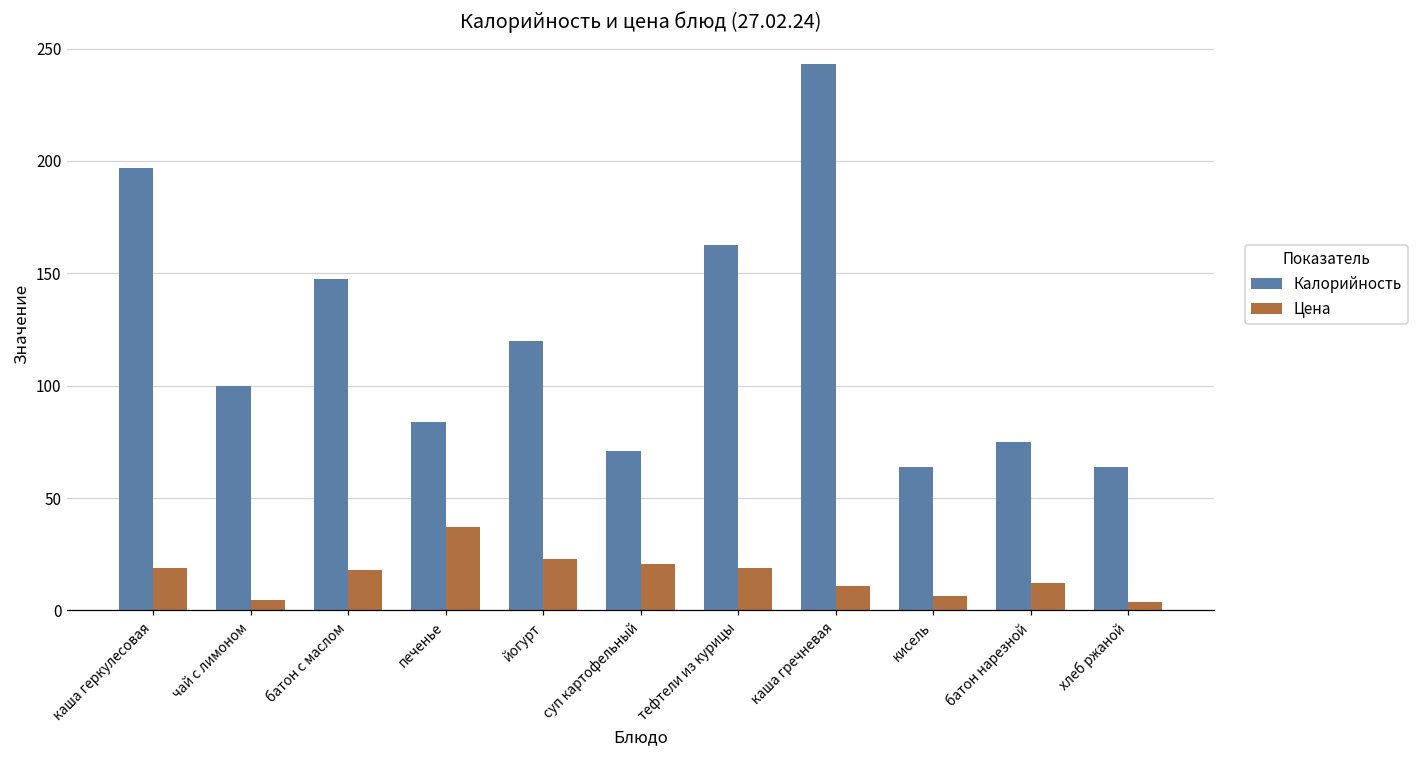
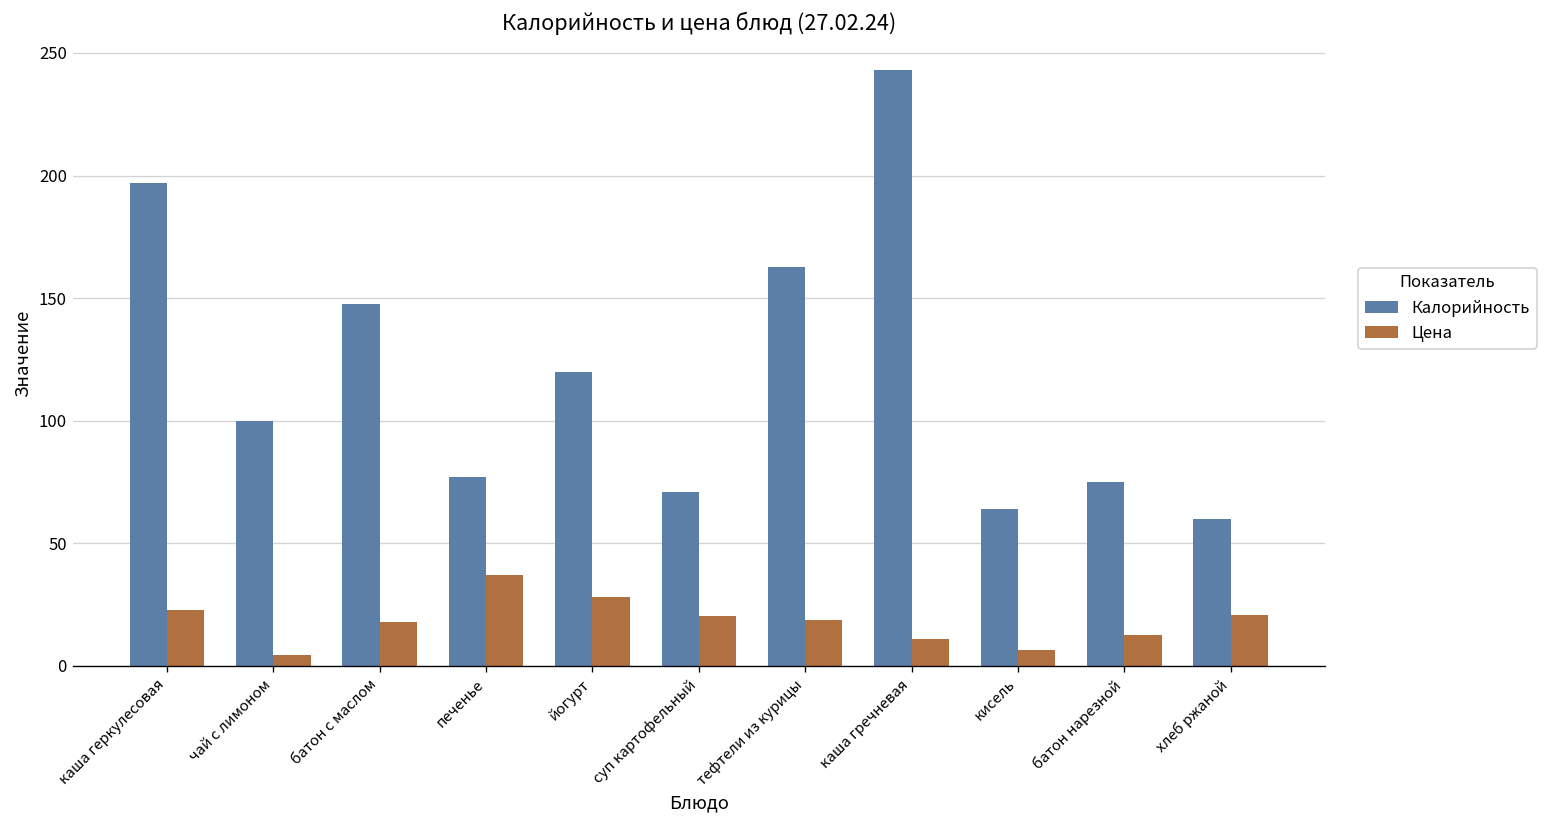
Цена, каша геркулесовая: 19 -> 23
Калорийность, печенье: 84 -> 77
Цена, йогурт: 23 -> 28
Калорийность, хлеб ржаной: 64 -> 60
Цена, хлеб ржаной: 4 -> 21
